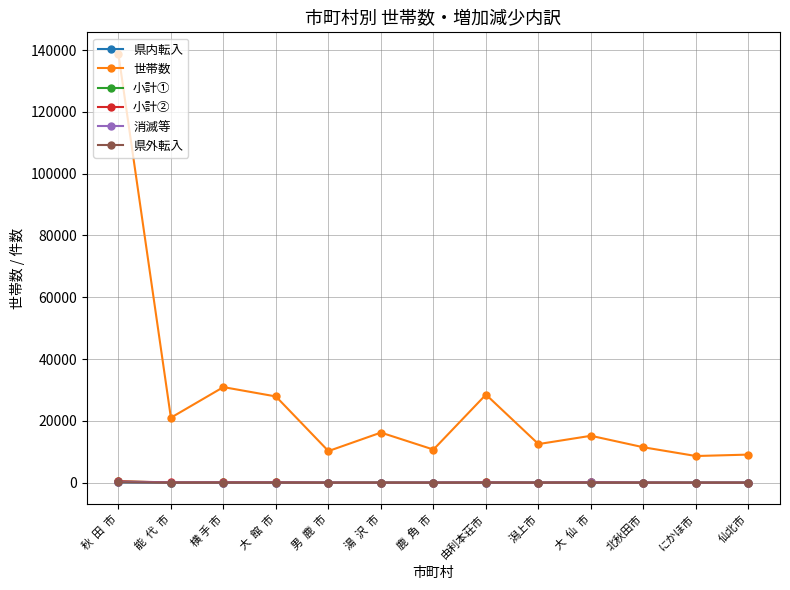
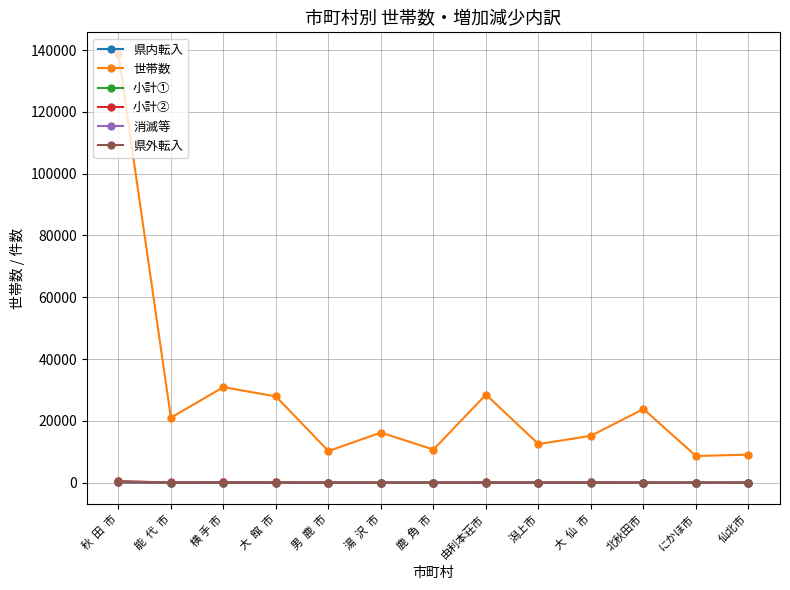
世帯数, 北秋田市: 11000 -> 24000
